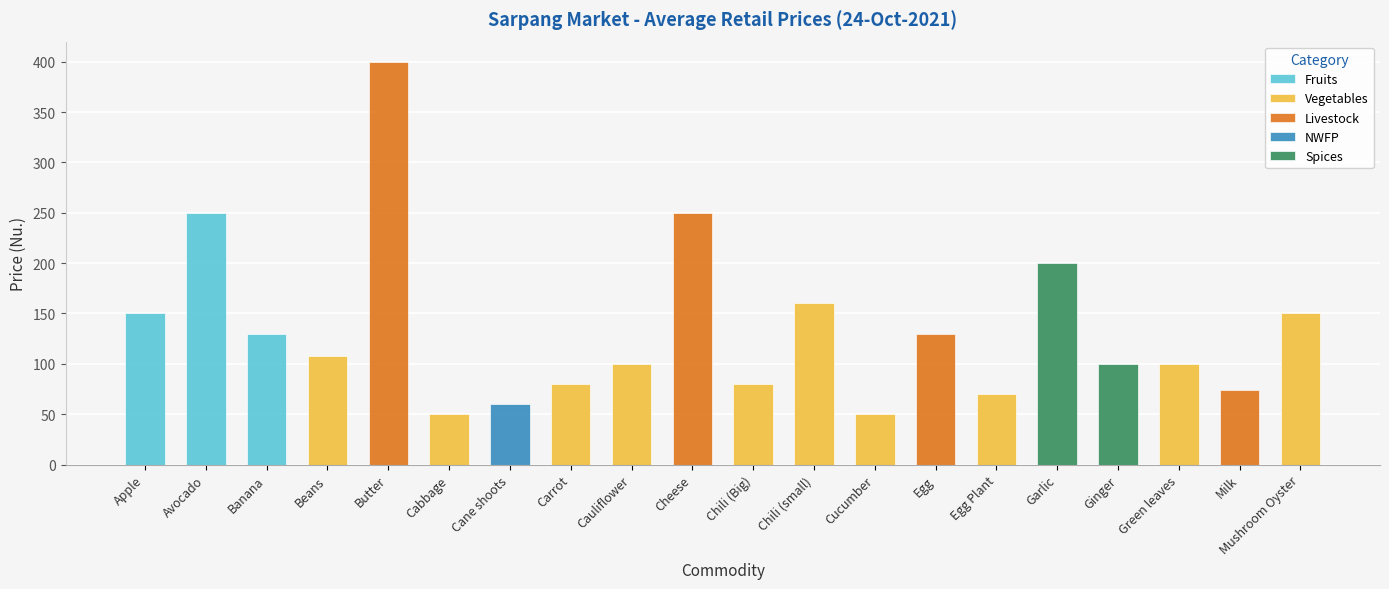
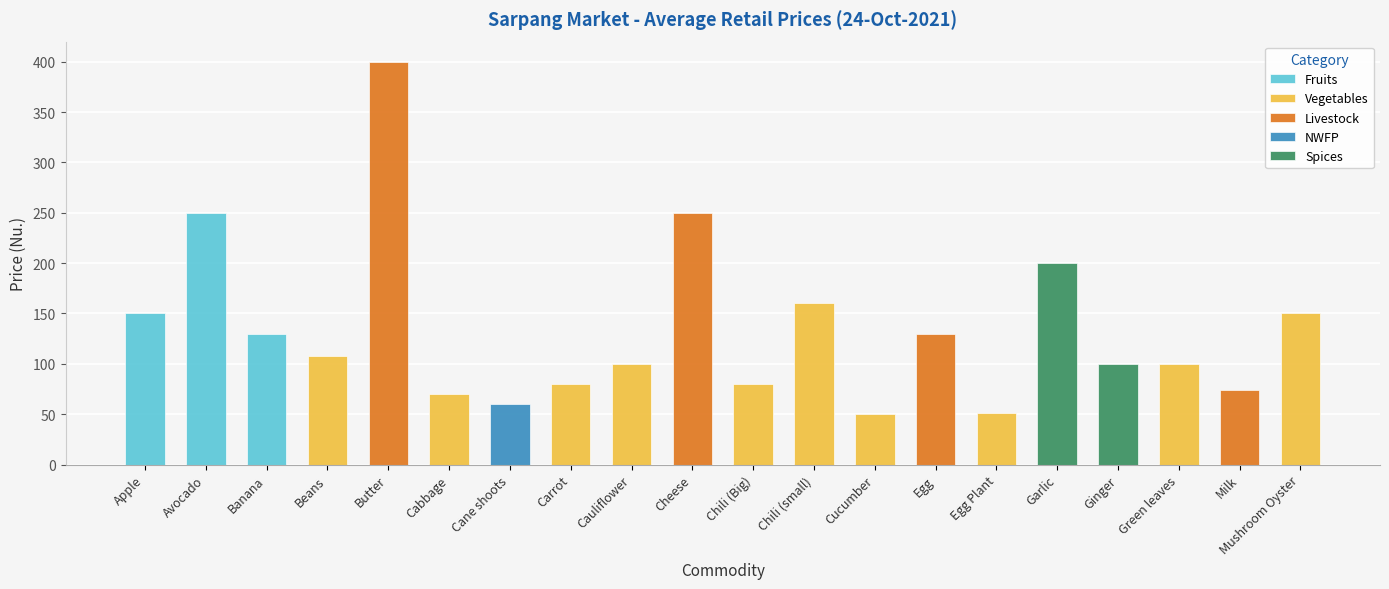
Vegetables, Cabbage: 50 -> 70
Vegetables, Egg Plant: 70 -> 51
